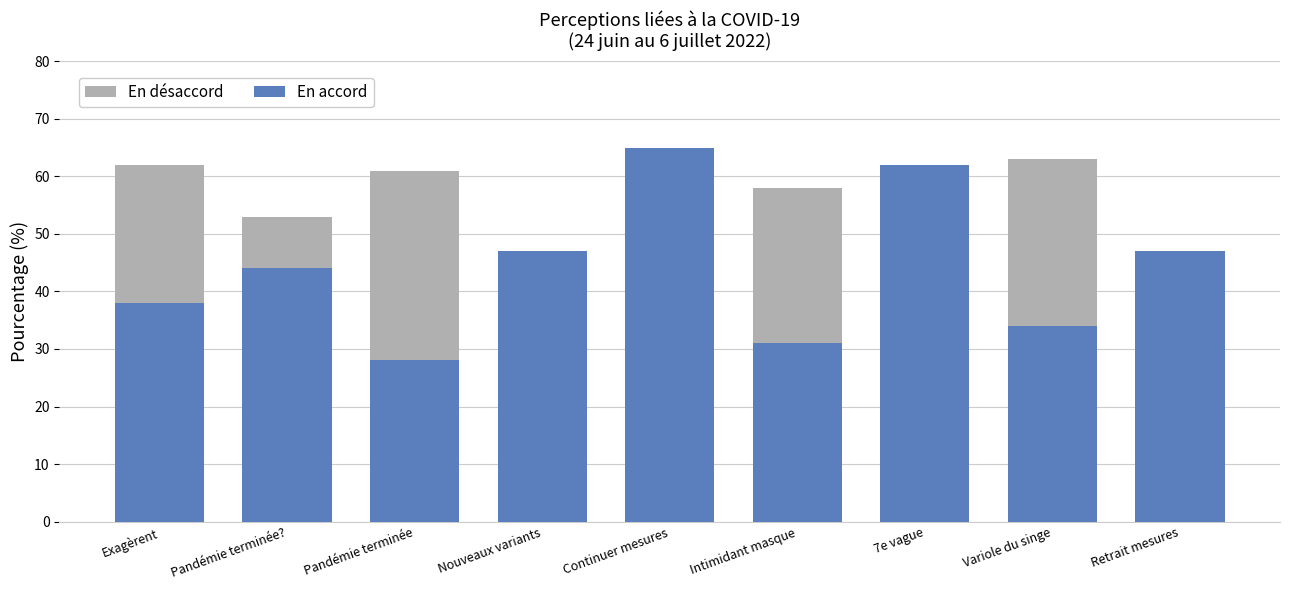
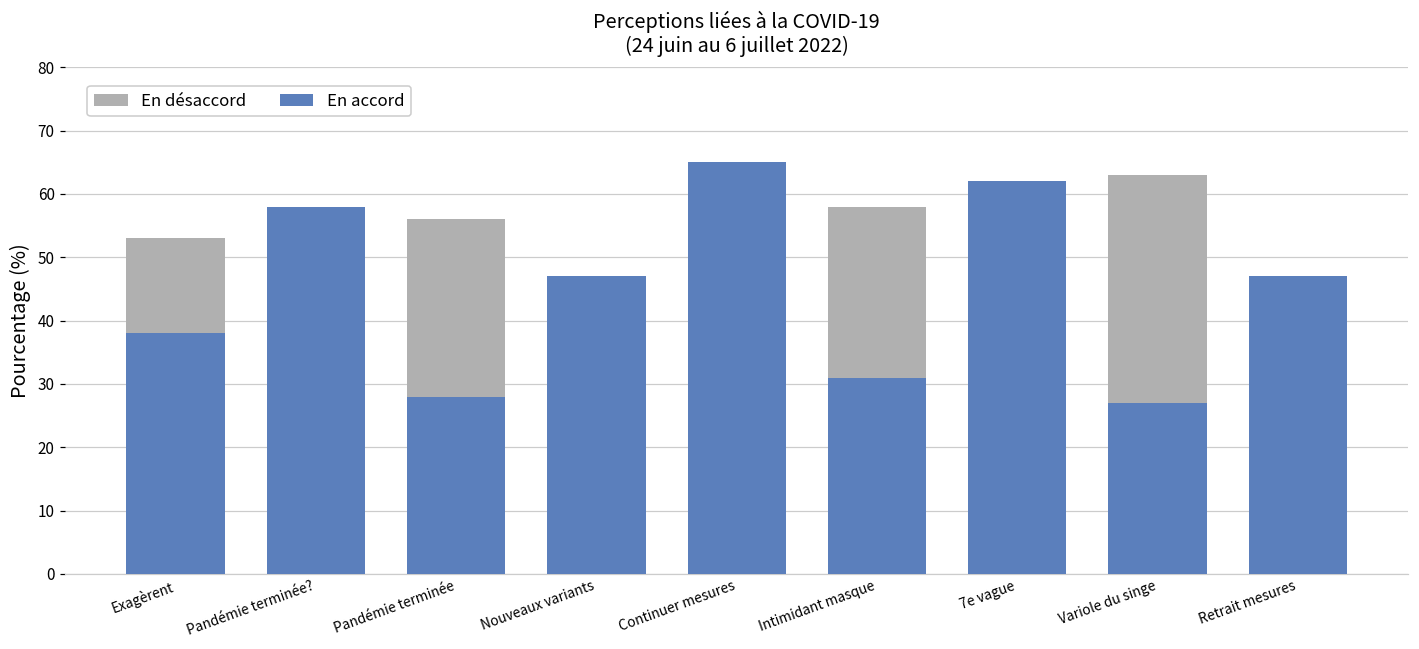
En désaccord, Exagèrent: 62 -> 53
En accord, Pandémie terminée?: 44 -> 58
En désaccord, Pandémie terminée: 61 -> 56
En accord, Variole du singe: 34 -> 27
